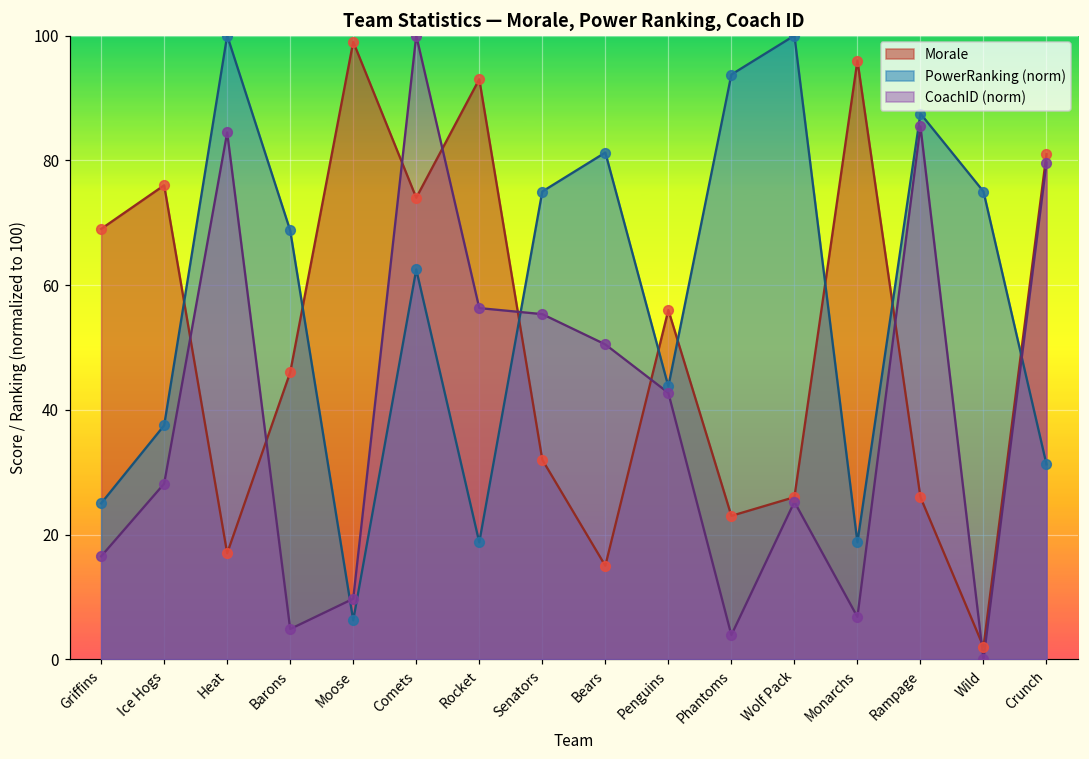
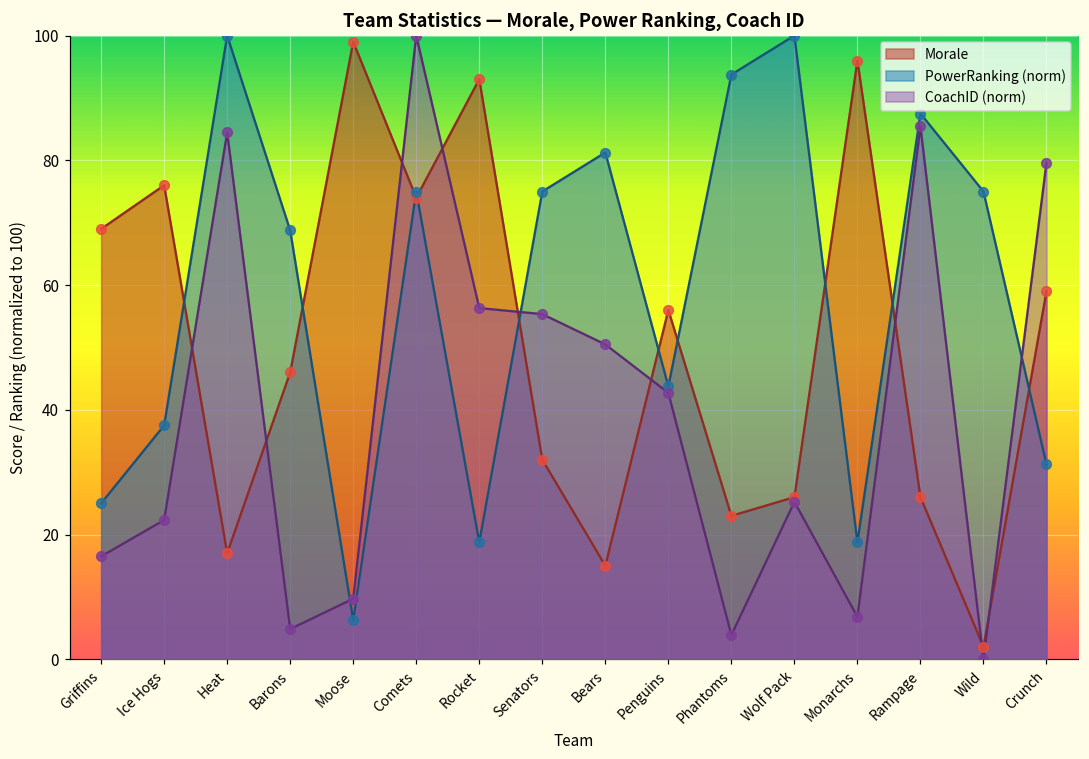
CoachID (norm), Ice Hogs: 28 -> 22
PowerRanking (norm), Comets: 63 -> 75
Morale, Crunch: 81 -> 59
